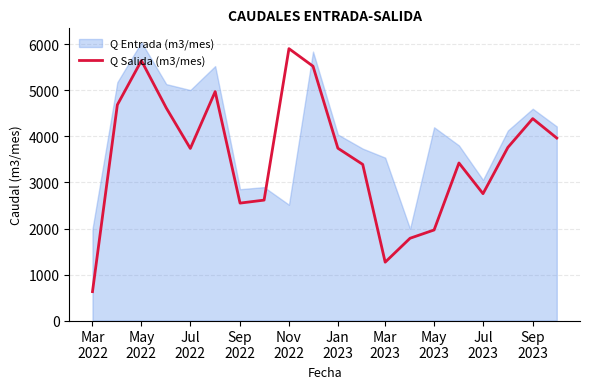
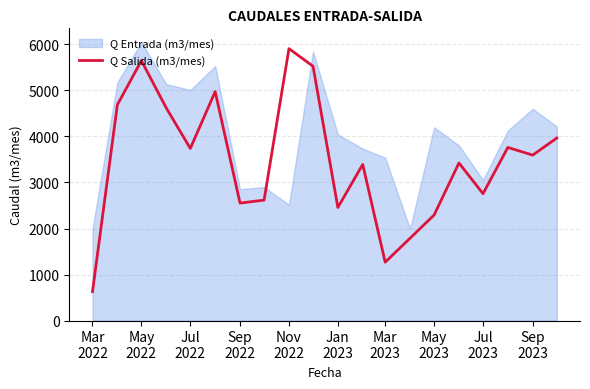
Q Salida (m3/mes), Jan 2023: 3700 -> 2500
Q Salida (m3/mes), May 2023: 2000 -> 2300
Q Salida (m3/mes), Sep 2023: 4400 -> 3600
